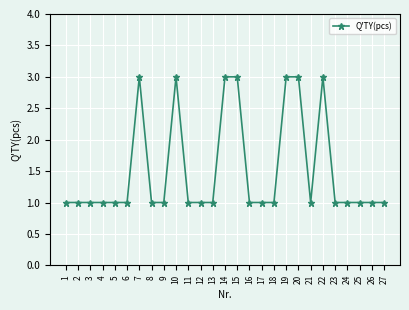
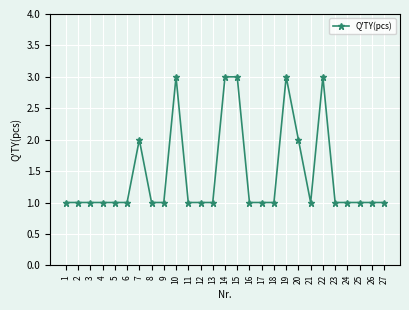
7: 3 -> 2
20: 3 -> 2
